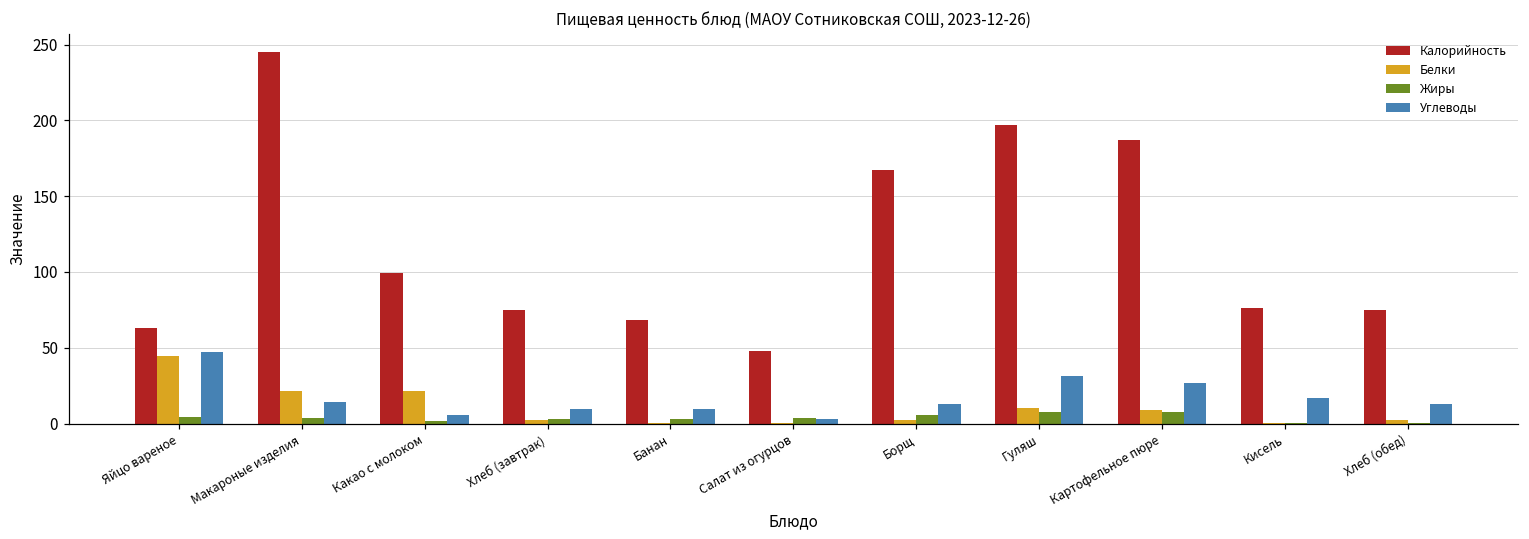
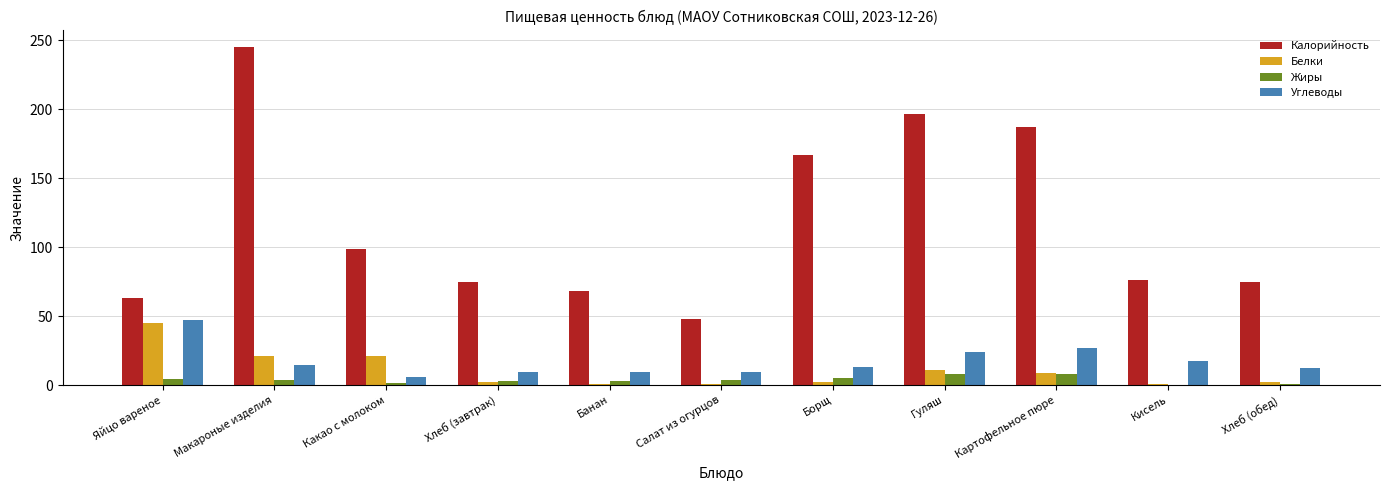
Углеводы, Салат из огурцов: 3 -> 10
Углеводы, Гуляш: 31 -> 24
